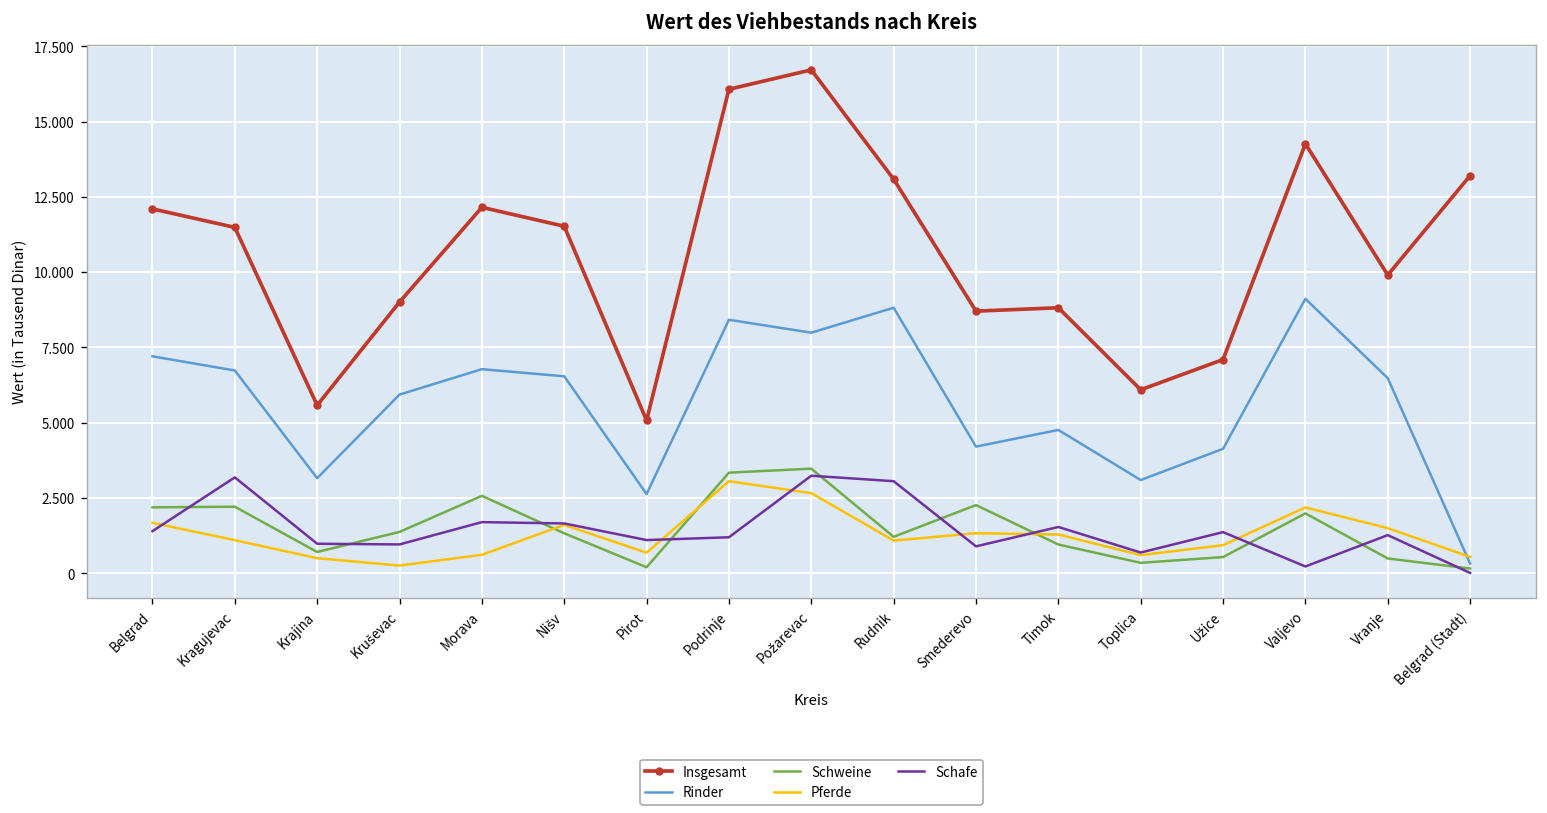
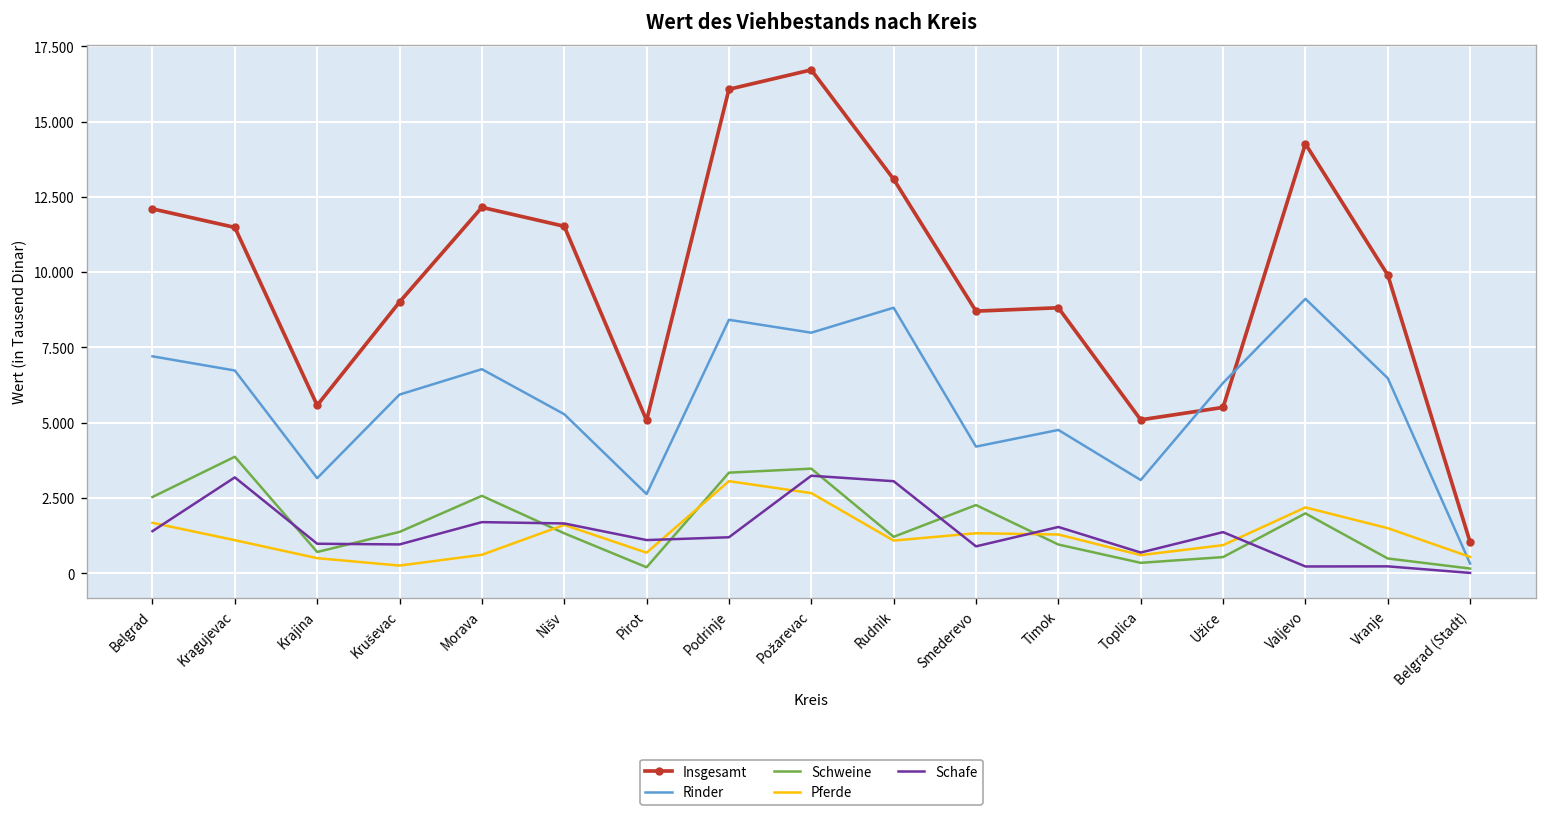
Schweine, Belgrad: 2.2 -> 2.5
Schweine, Kragujevac: 2.2 -> 3.9
Rinder, Nišv: 6.5 -> 5.3
Insgesamt, Toplica: 6.1 -> 5.1
Insgesamt, Užice: 7.1 -> 5.5
Rinder, Užice: 4.1 -> 6.3
Schafe, Vranje: 1.3 -> 0.2
Insgesamt, Belgrad (Stadt): 13.2 -> 1.0
